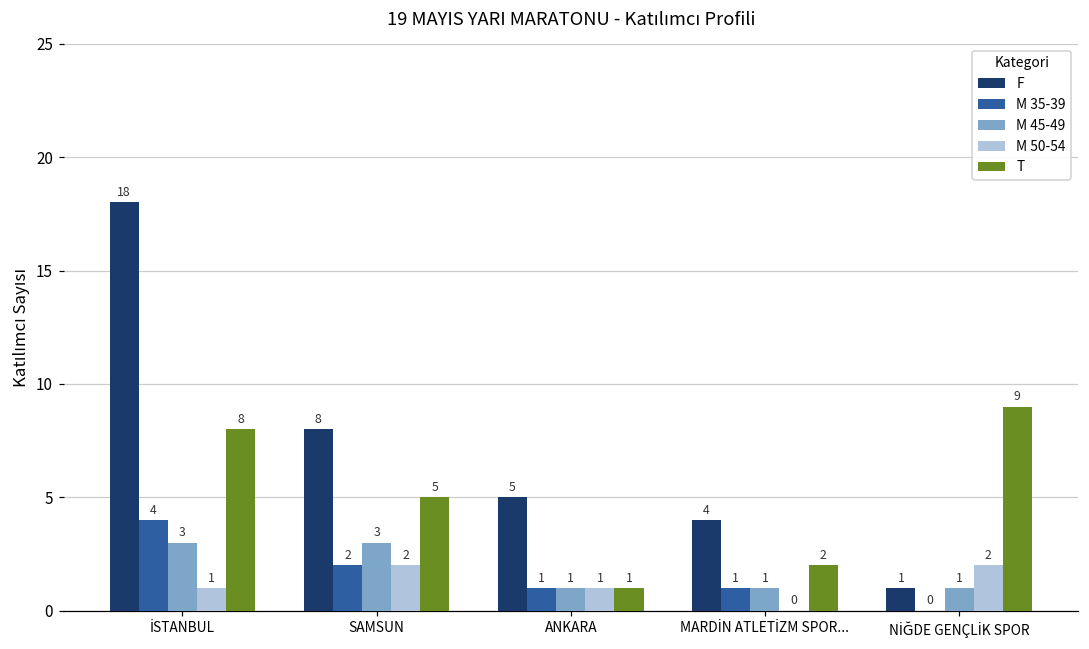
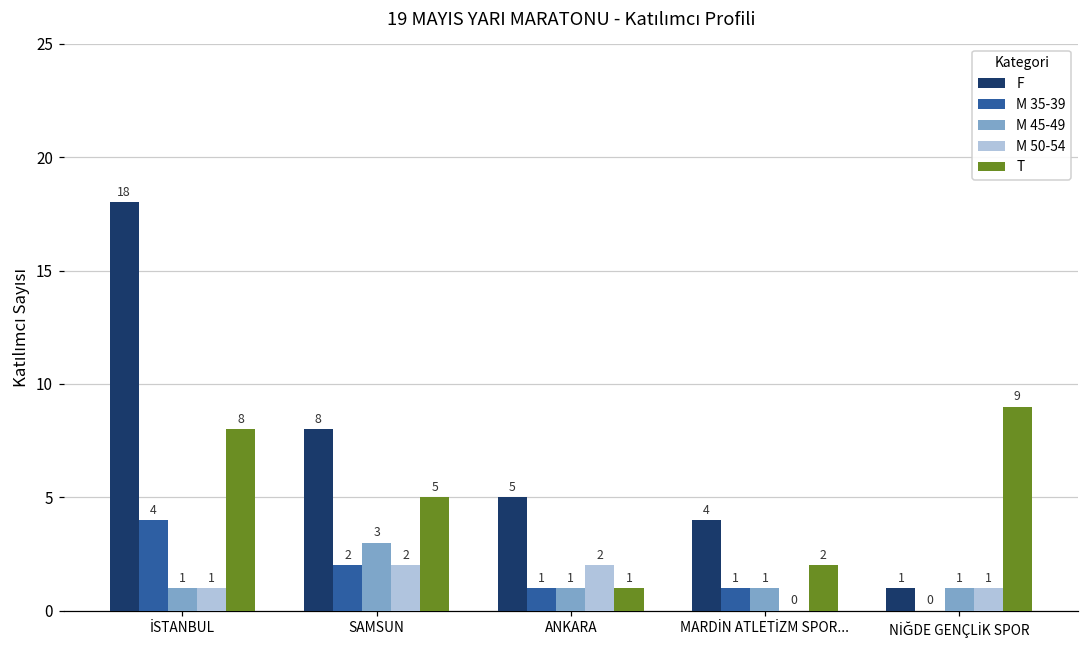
M 45-49, İSTANBUL: 3 -> 1
M 50-54, ANKARA: 1 -> 2
M 50-54, NİĞDE GENÇLİK SPOR: 2 -> 1
